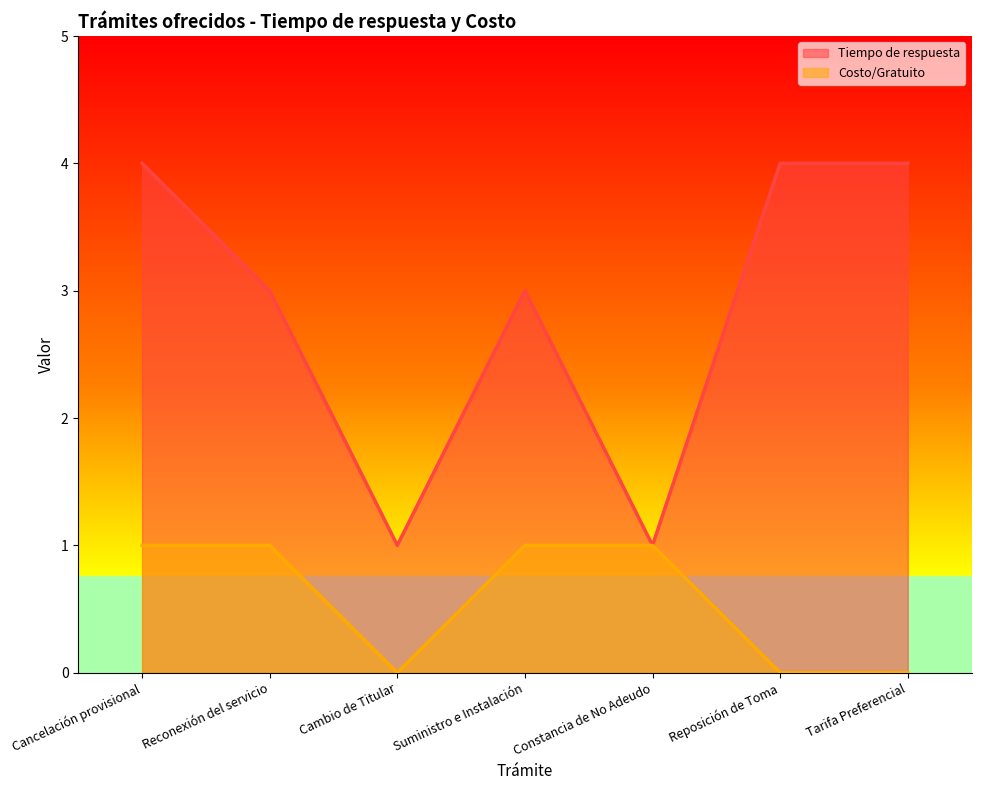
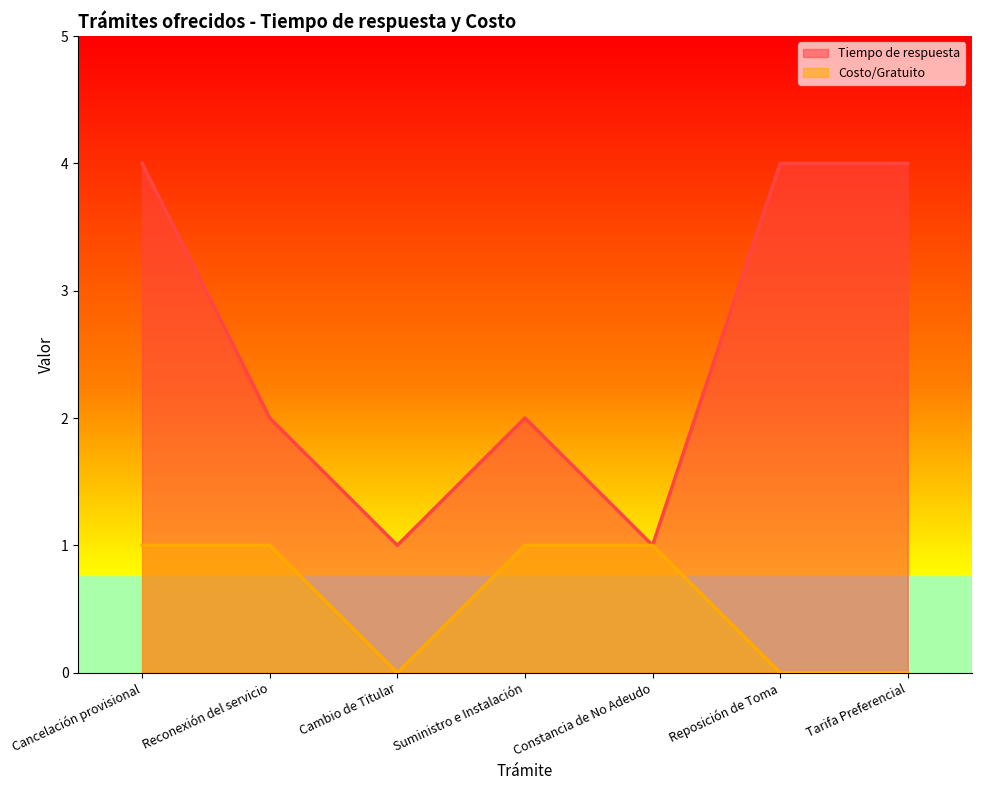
Tiempo de respuesta, Reconexión del servicio: 3 -> 2
Tiempo de respuesta, Suministro e Instalación: 3 -> 2
